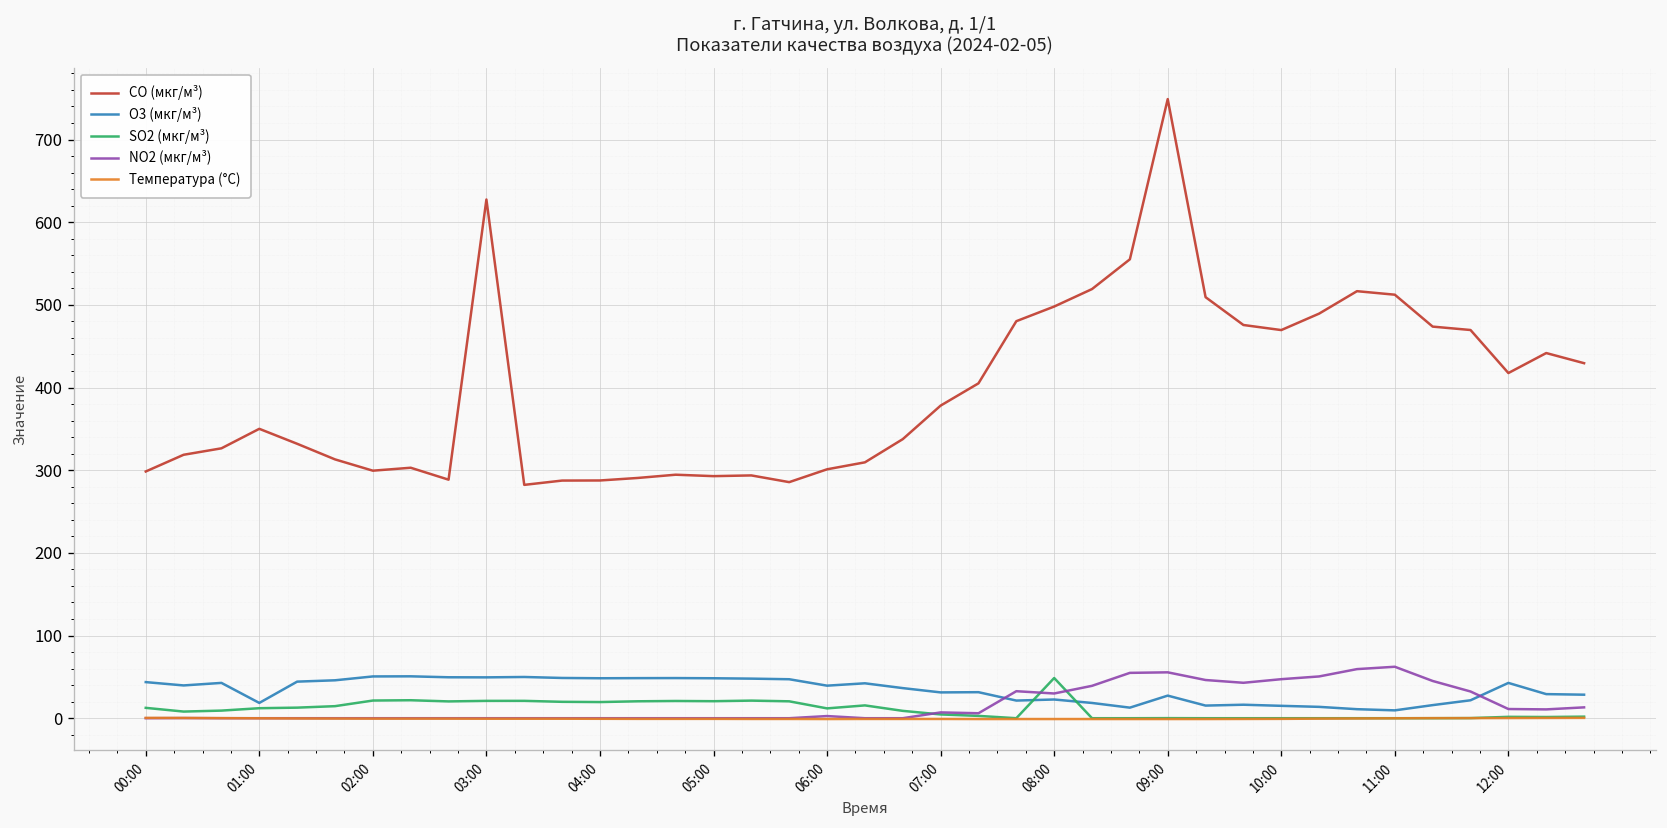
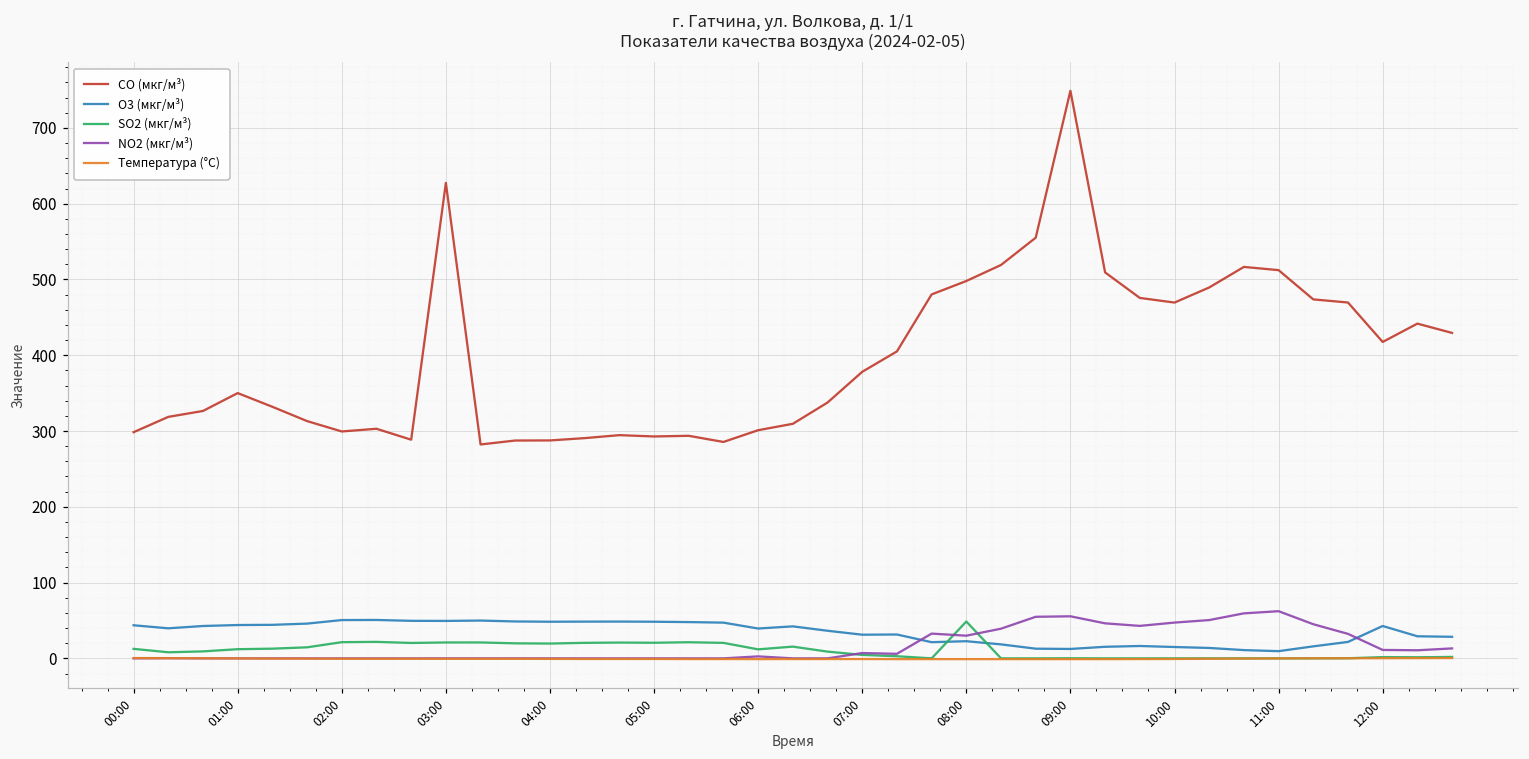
O3 (мкг/м³), 01:00: 20 -> 40
O3 (мкг/м³), 09:00: 30 -> 10
